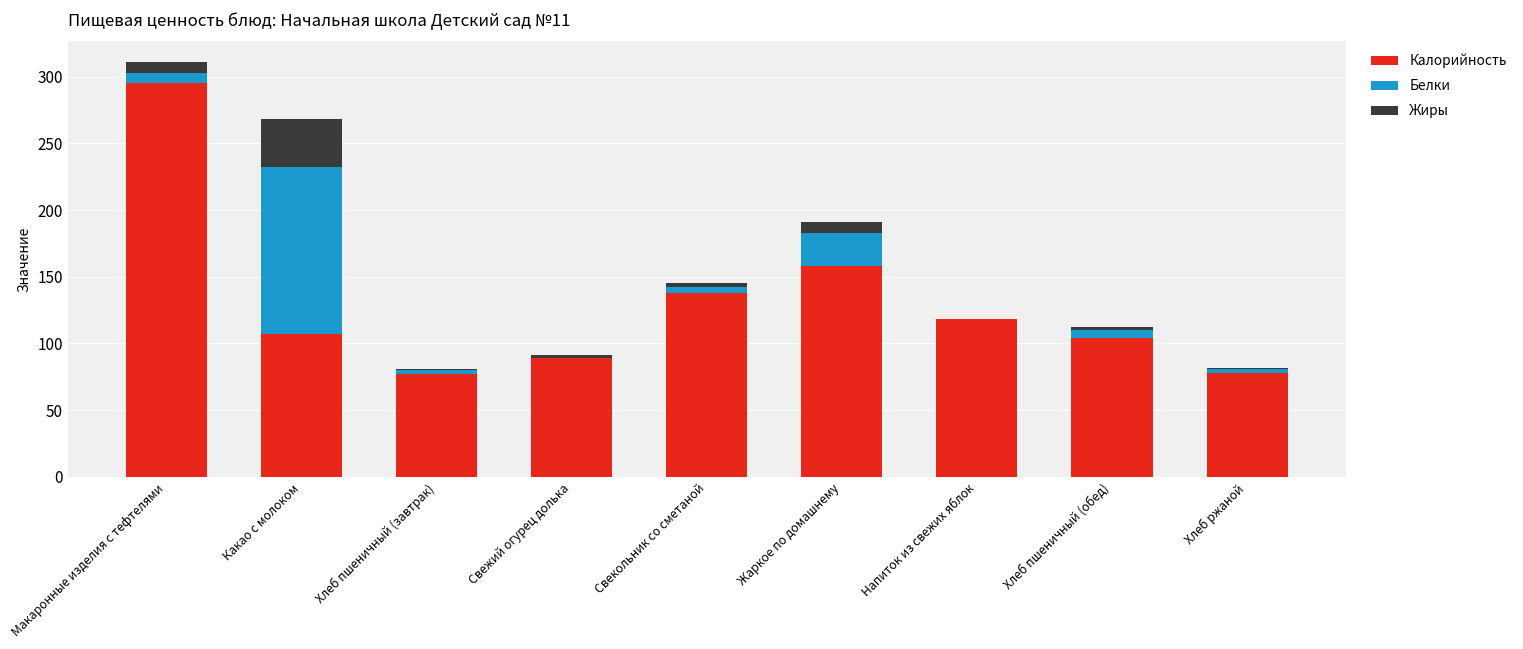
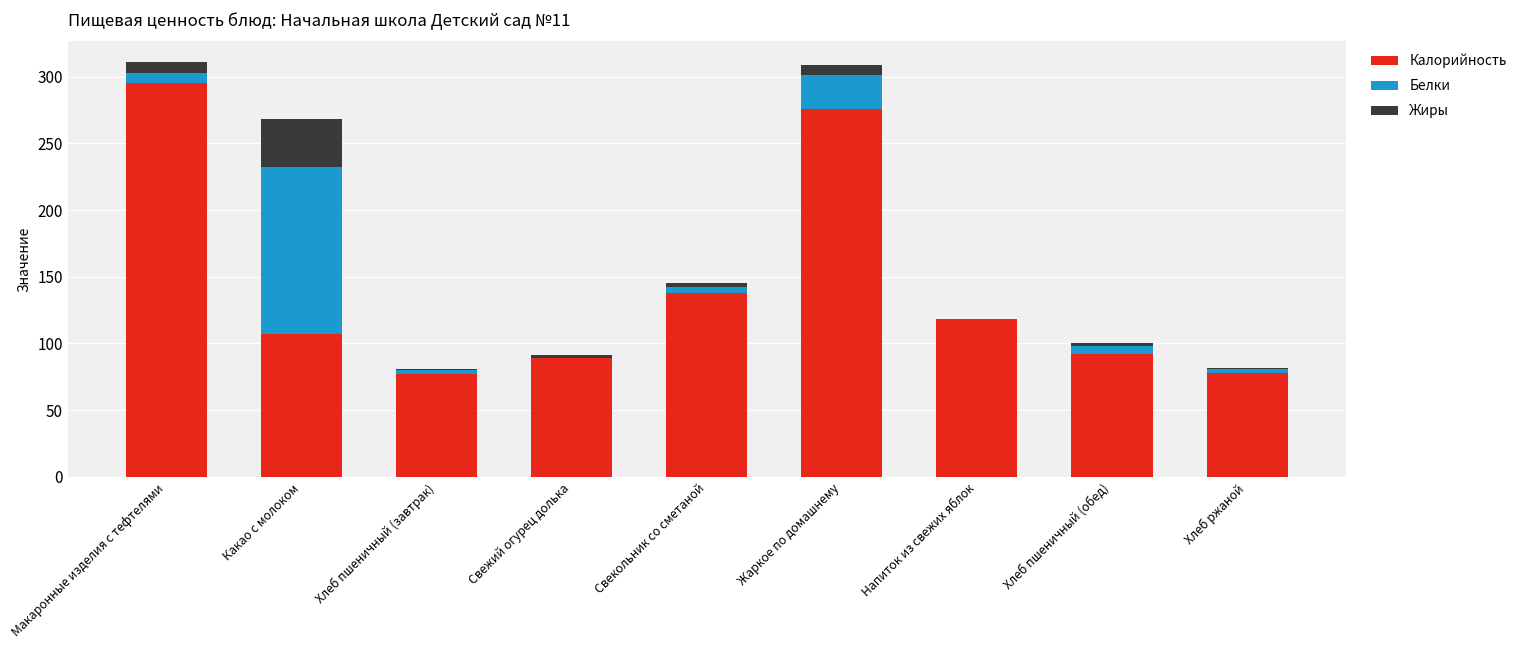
Калорийность, Жаркое по домашнему: 158 -> 276
Калорийность, Хлеб пшеничный (обед): 104 -> 92
